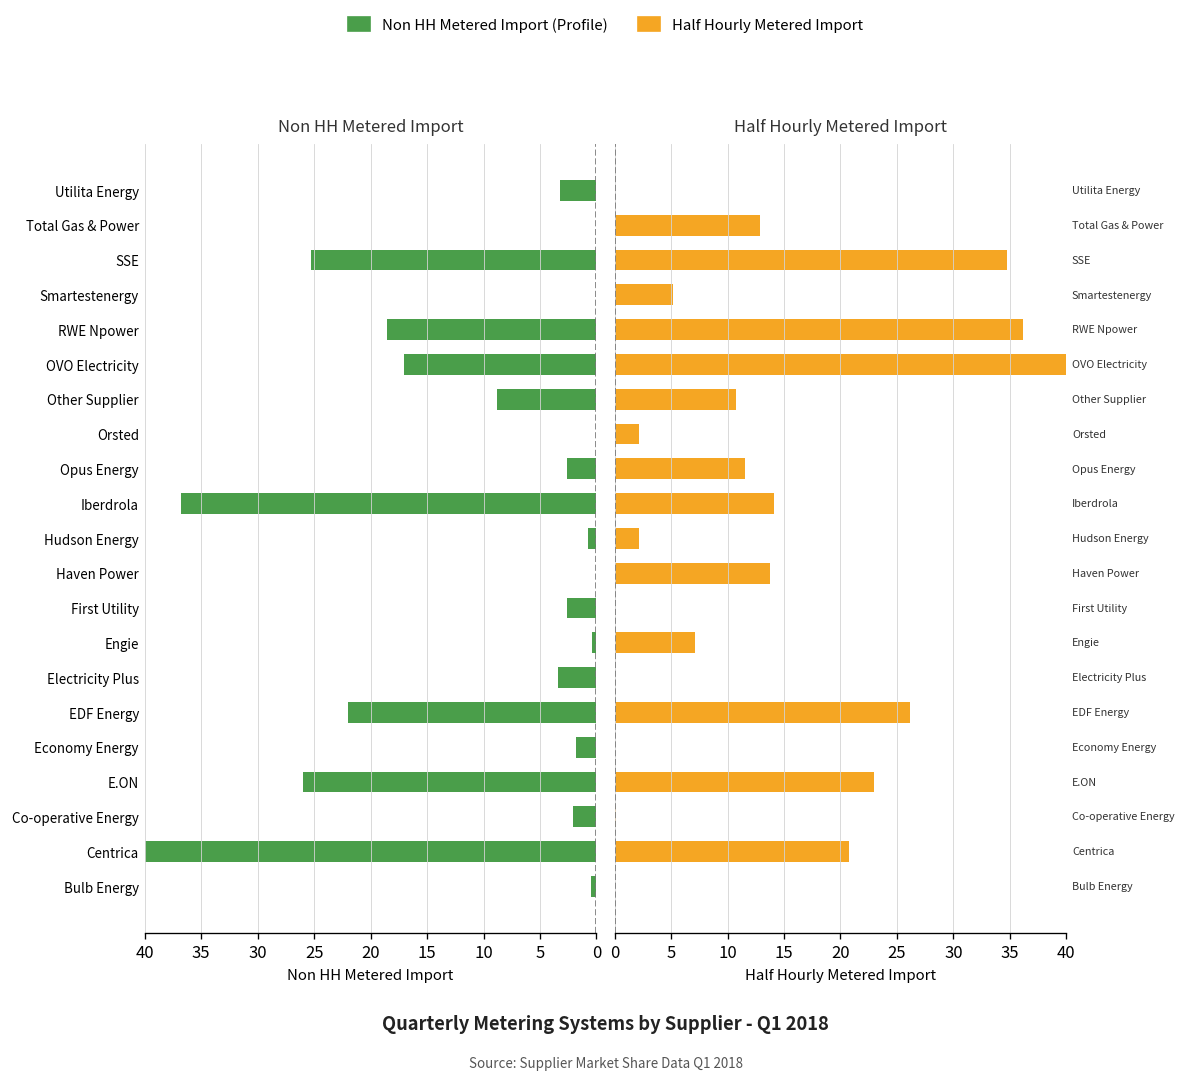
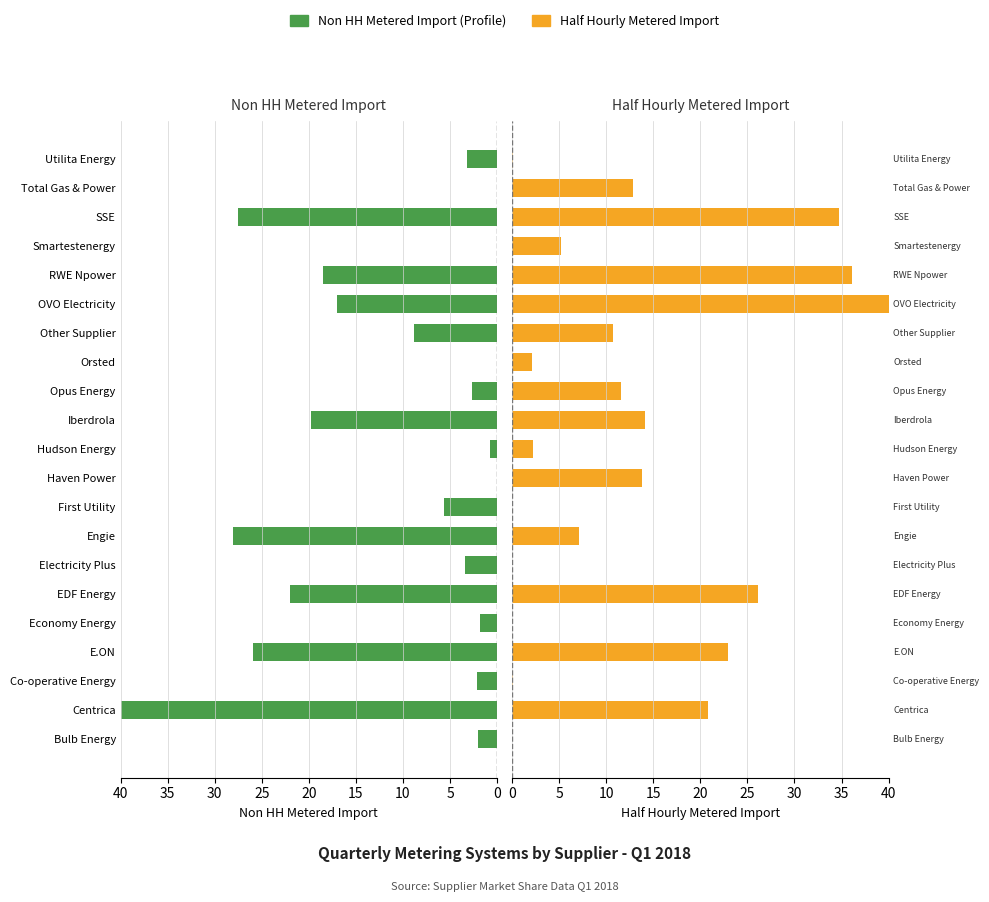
Non HH Metered Import, SSE: 25 -> 27
Non HH Metered Import, Iberdrola: 37 -> 20
Non HH Metered Import, First Utility: 3 -> 6
Non HH Metered Import, Engie: 0 -> 28
Non HH Metered Import, Bulb Energy: 0 -> 2
